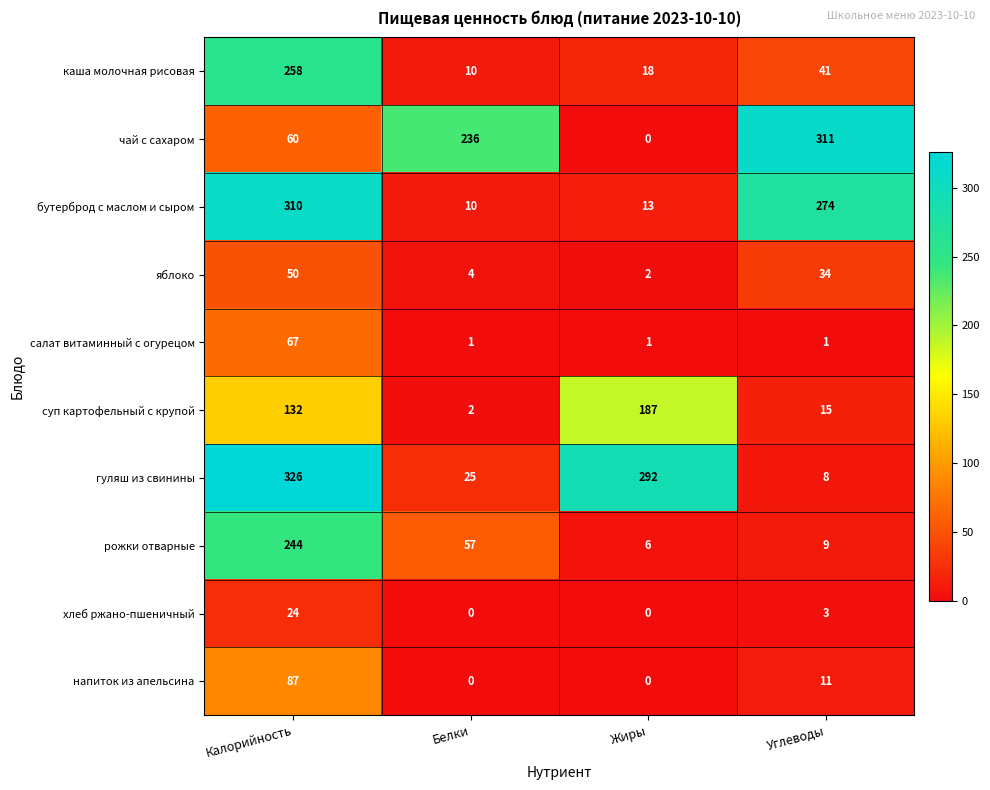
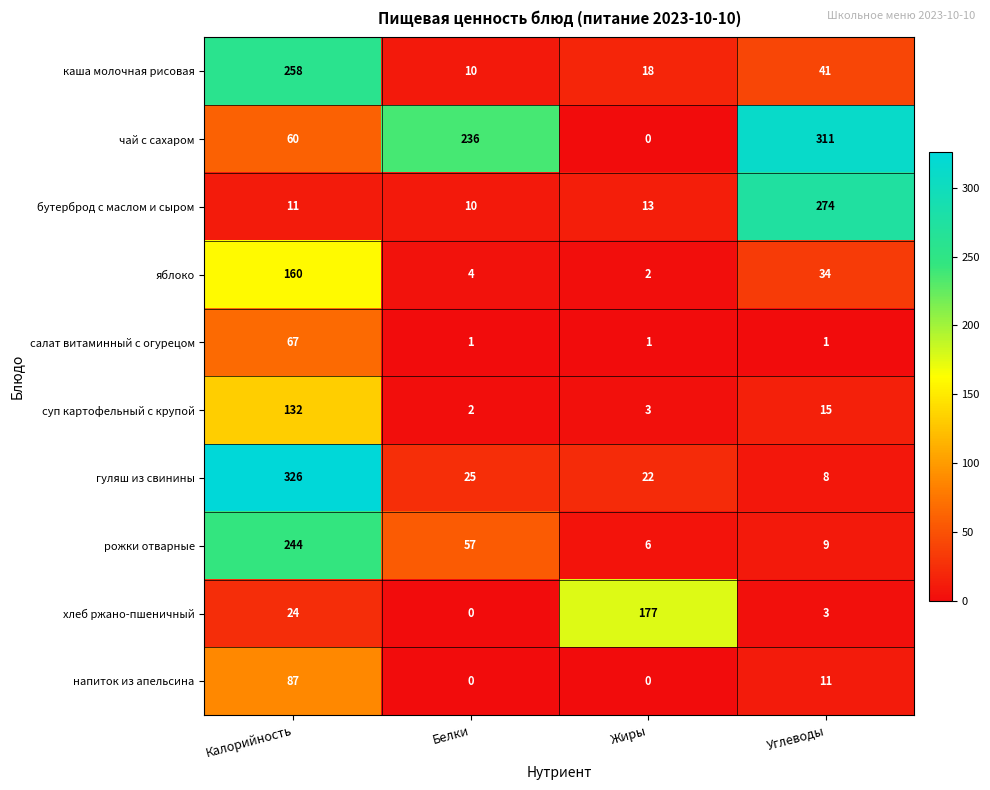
бутерброд с маслом и сыром, Калорийность: 310 -> 11
яблоко, Калорийность: 50 -> 160
суп картофельный с крупой, Жиры: 187 -> 3
гуляш из свинины, Жиры: 292 -> 22
хлеб ржано-пшеничный, Жиры: 0 -> 177
